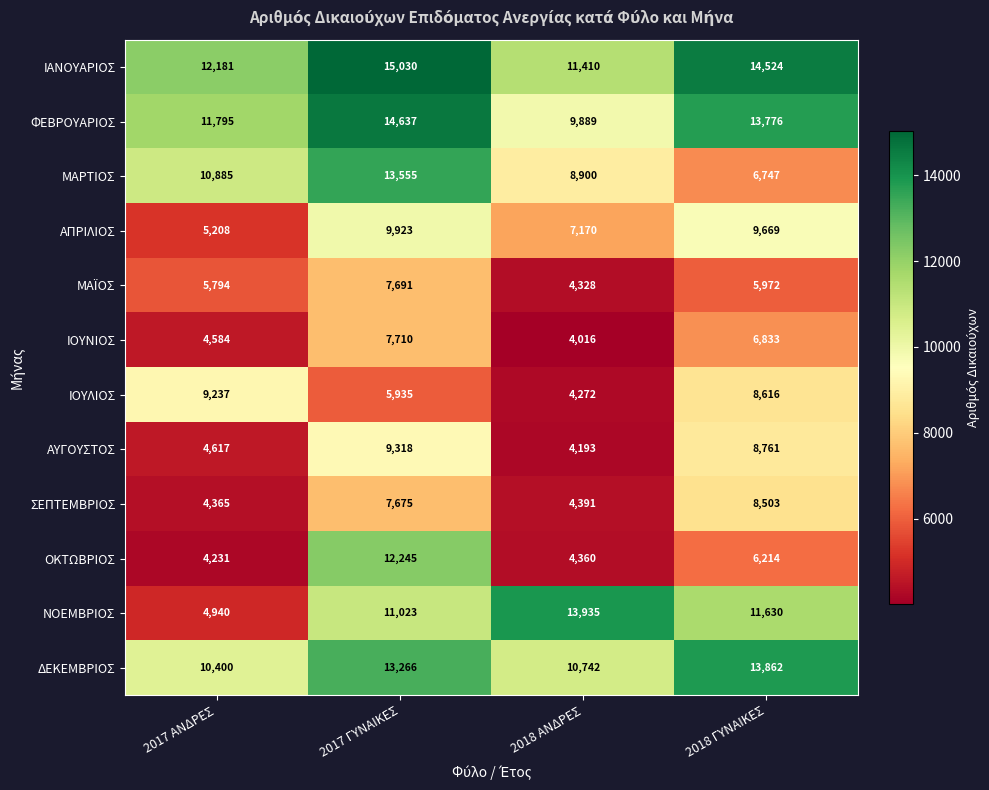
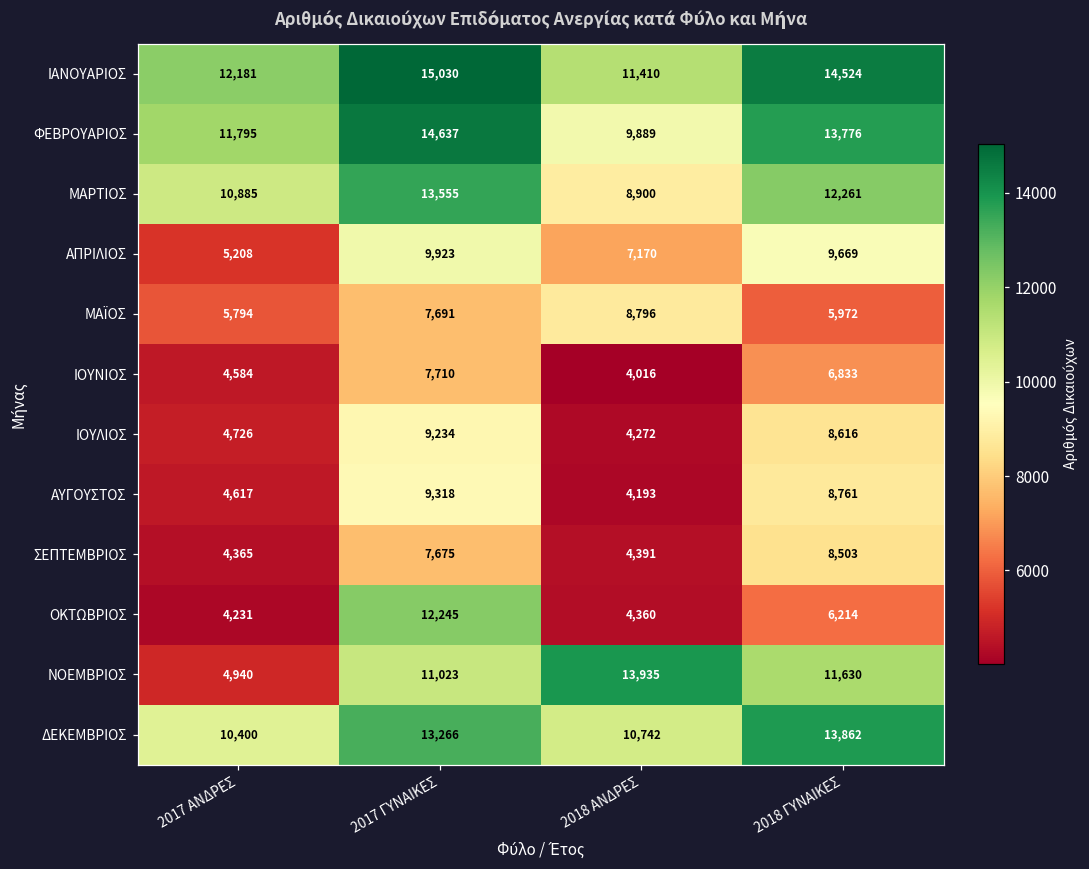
ΜΑΡΤΙΟΣ, 2018 ΓΥΝΑΙΚΕΣ: 6,747 -> 12,261
ΜΑΪΟΣ, 2018 ΑΝΔΡΕΣ: 4,328 -> 8,796
ΙΟΥΛΙΟΣ, 2017 ΑΝΔΡΕΣ: 9,237 -> 4,726
ΙΟΥΛΙΟΣ, 2017 ΓΥΝΑΙΚΕΣ: 5,935 -> 9,234
